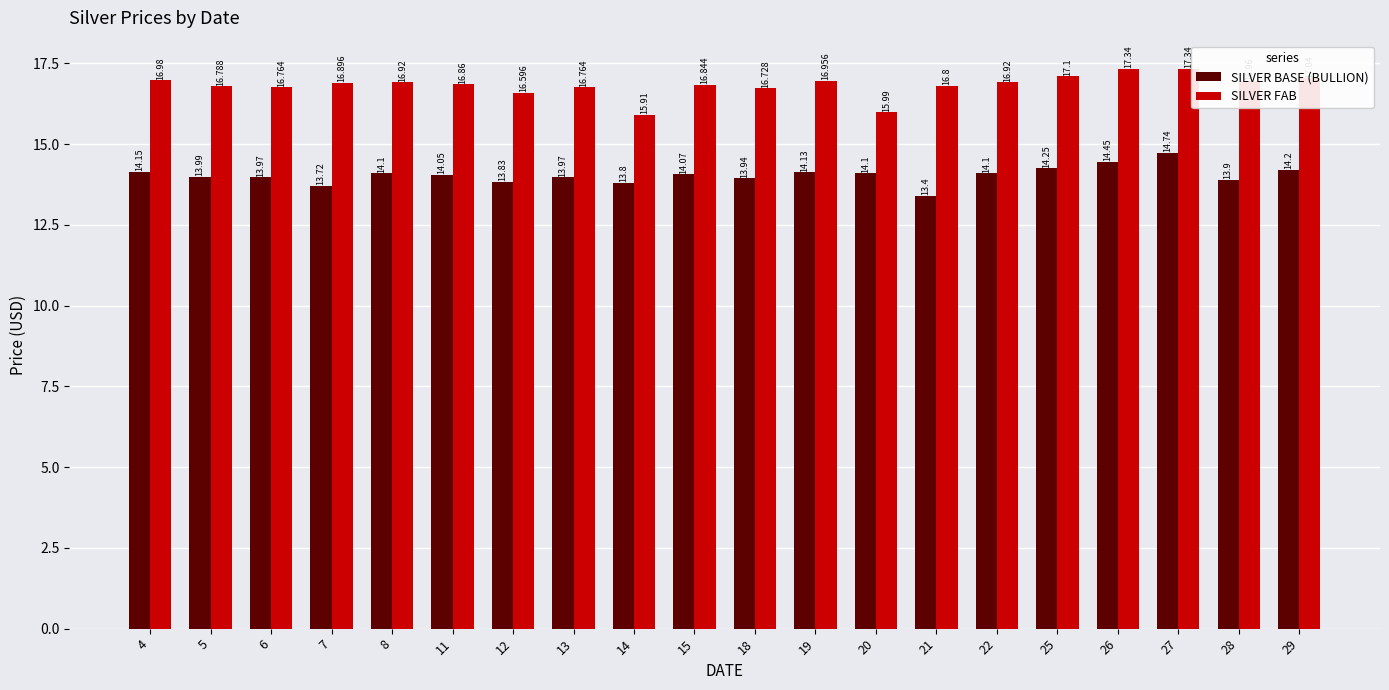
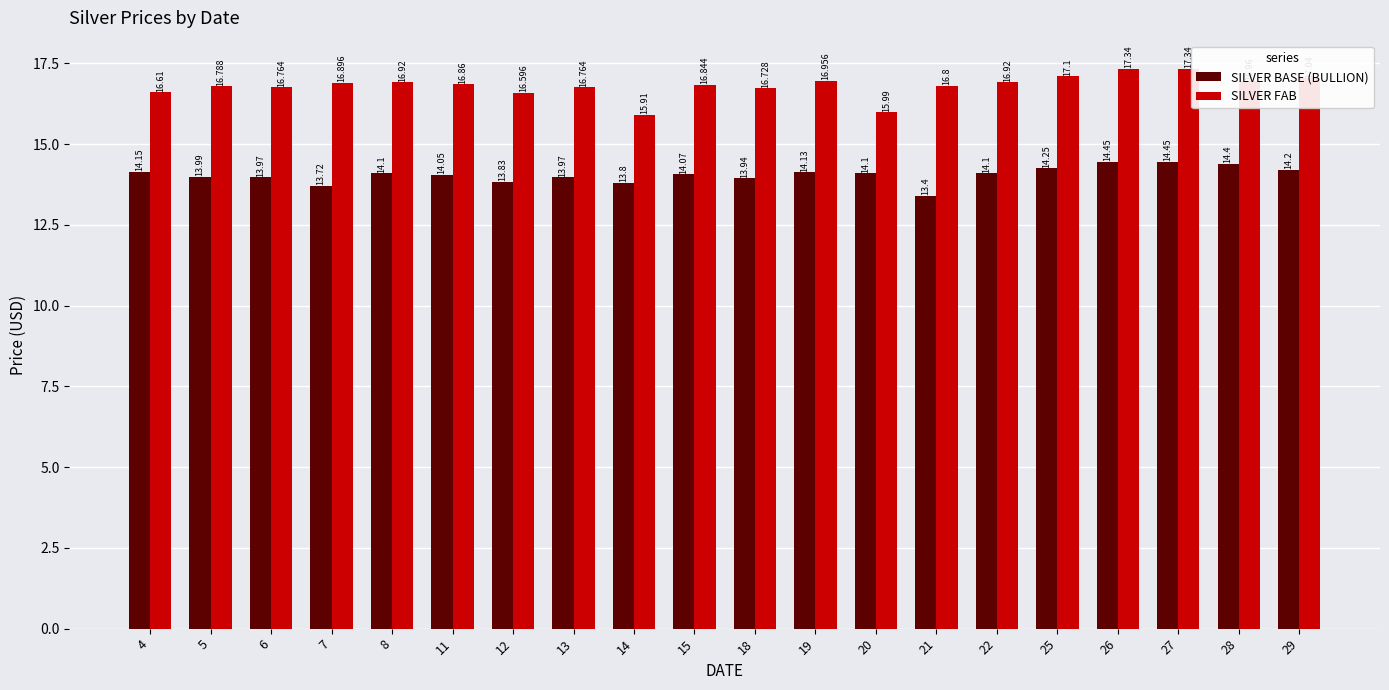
SILVER FAB, 4: 16.98 -> 16.61
SILVER BASE (BULLION), 27: 14.74 -> 14.45
SILVER BASE (BULLION), 28: 13.9 -> 14.4
